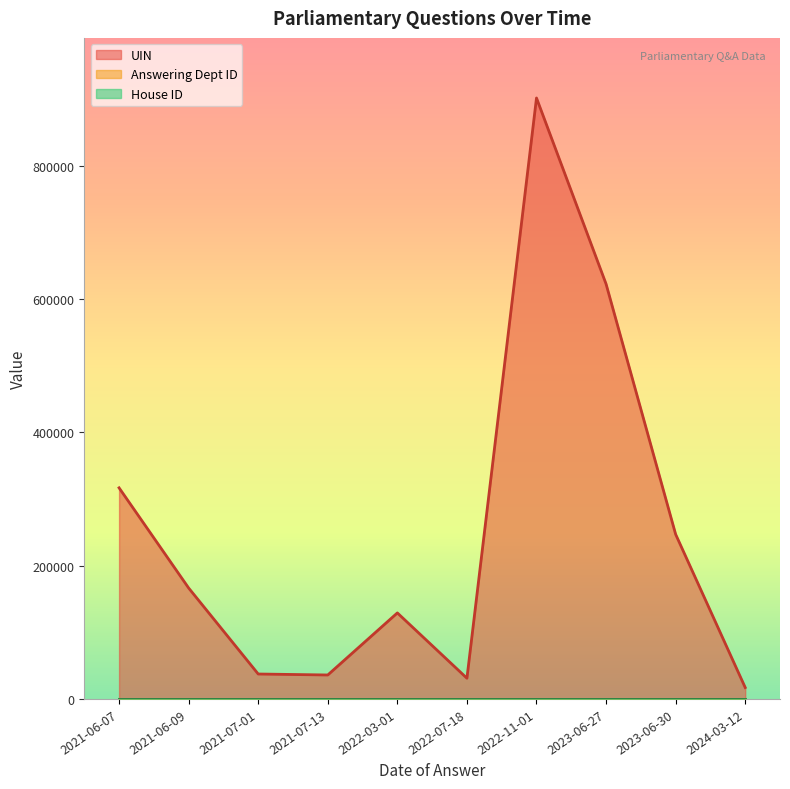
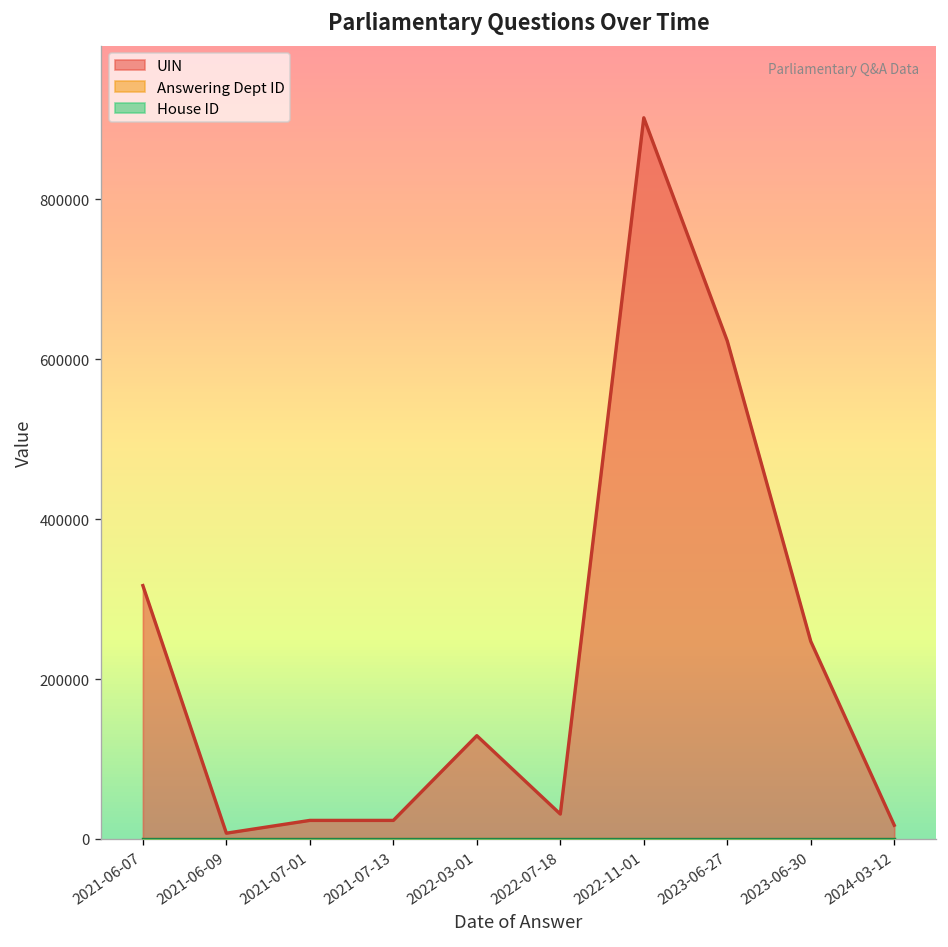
UIN, 2021-06-09: 170000 -> 10000
UIN, 2021-07-01: 40000 -> 20000
UIN, 2021-07-13: 40000 -> 20000
